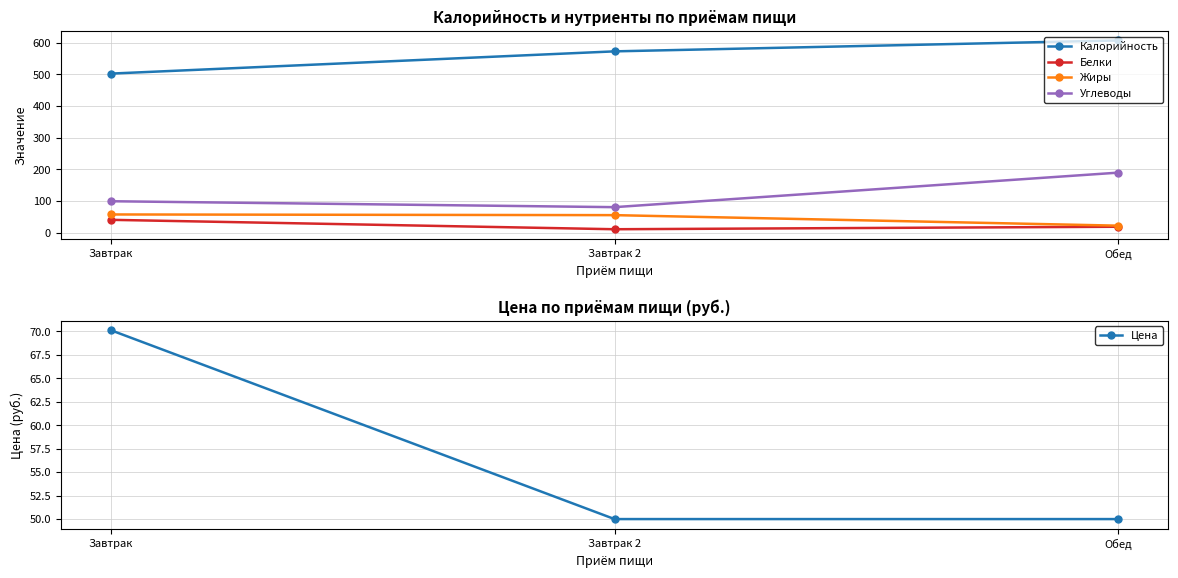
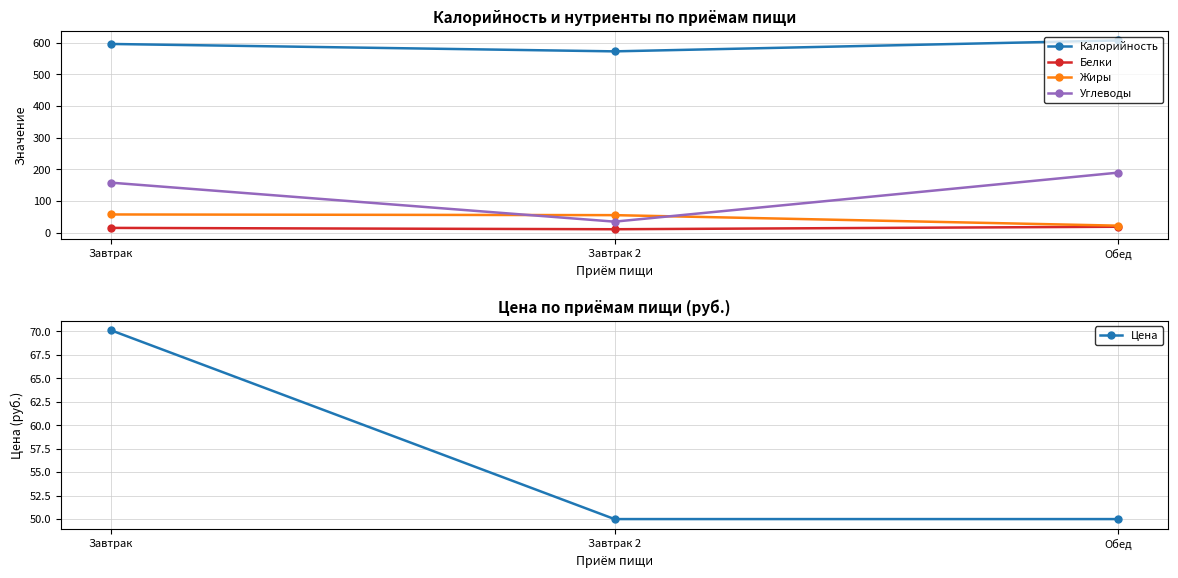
Калорийность и нутриенты по приёмам пищи, Калорийность, Завтрак: 500 -> 600
Калорийность и нутриенты по приёмам пищи, Белки, Завтрак: 40 -> 10
Калорийность и нутриенты по приёмам пищи, Углеводы, Завтрак: 100 -> 160
Калорийность и нутриенты по приёмам пищи, Углеводы, Завтрак 2: 80 -> 30
